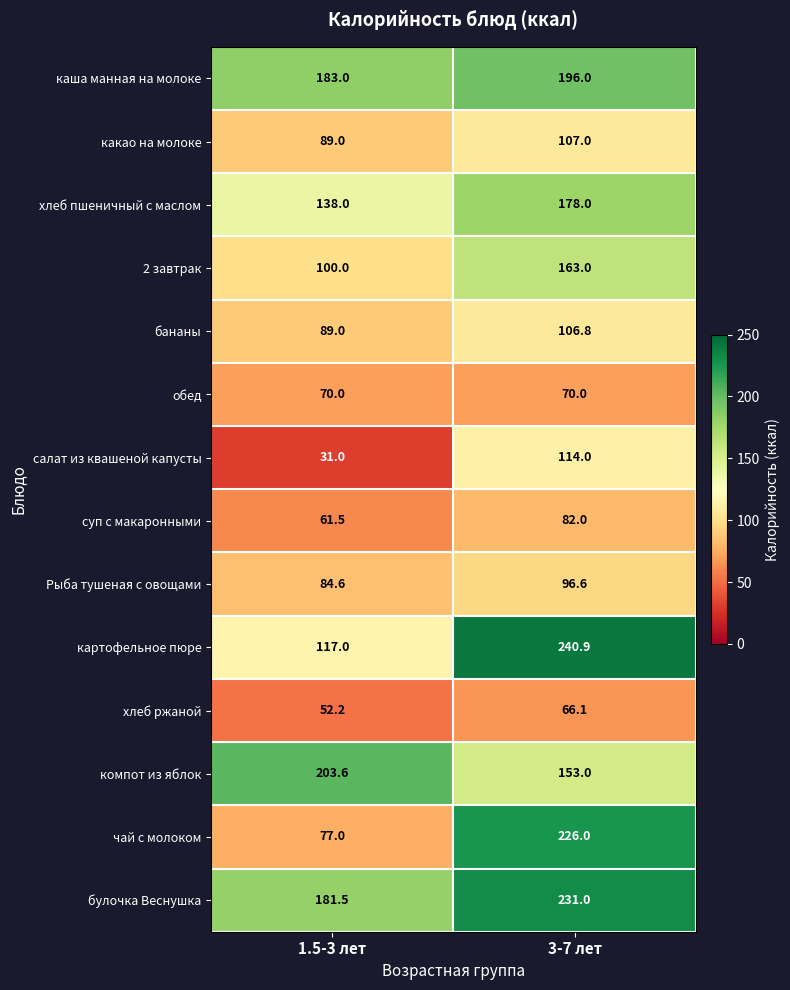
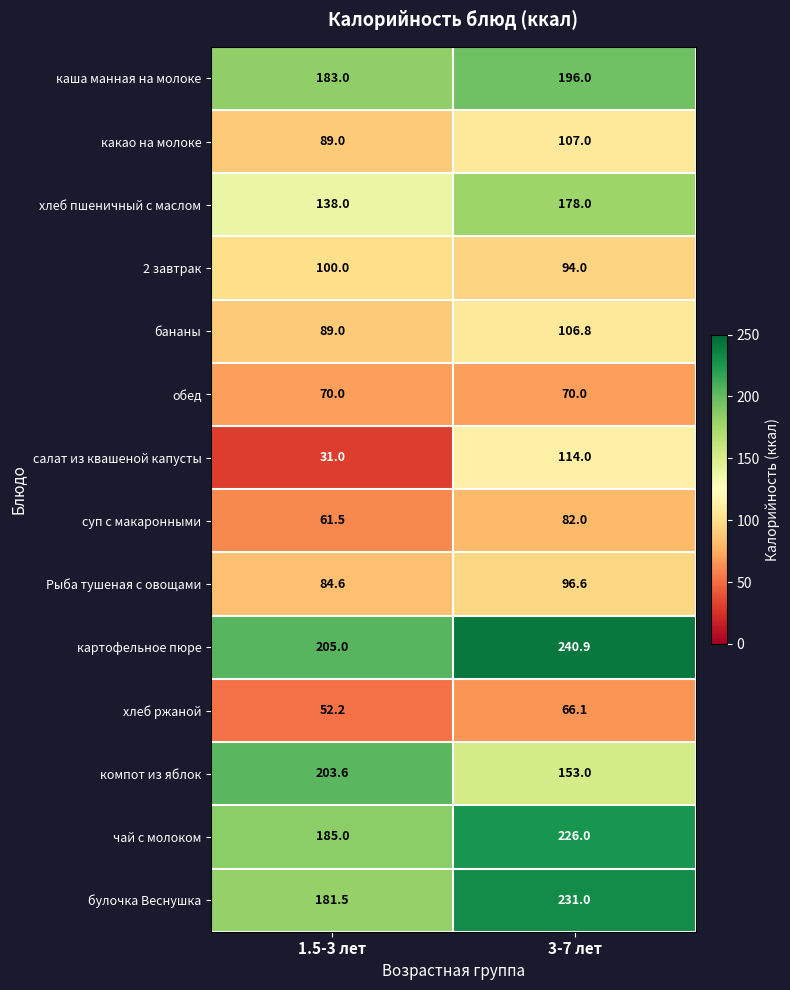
2 завтрак, 3-7 лет: 163.0 -> 94.0
картофельное пюре, 1.5-3 лет: 117.0 -> 205.0
чай с молоком, 1.5-3 лет: 77.0 -> 185.0
